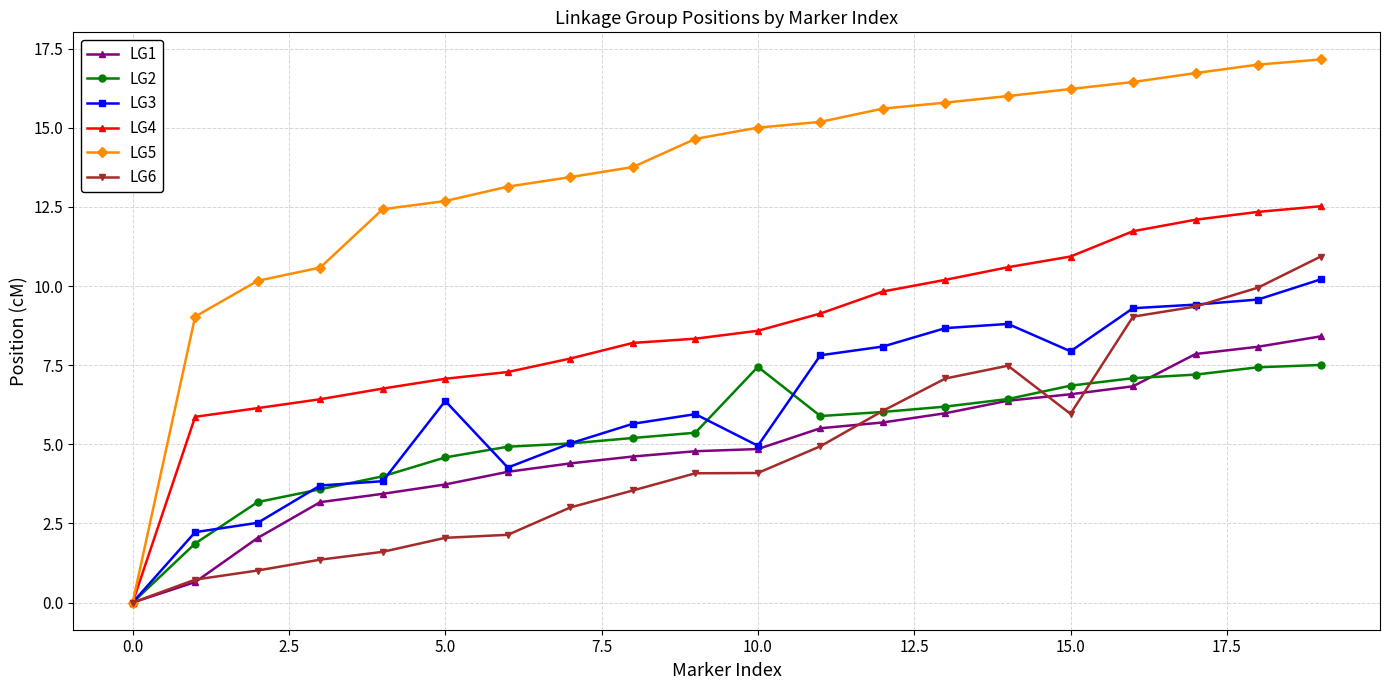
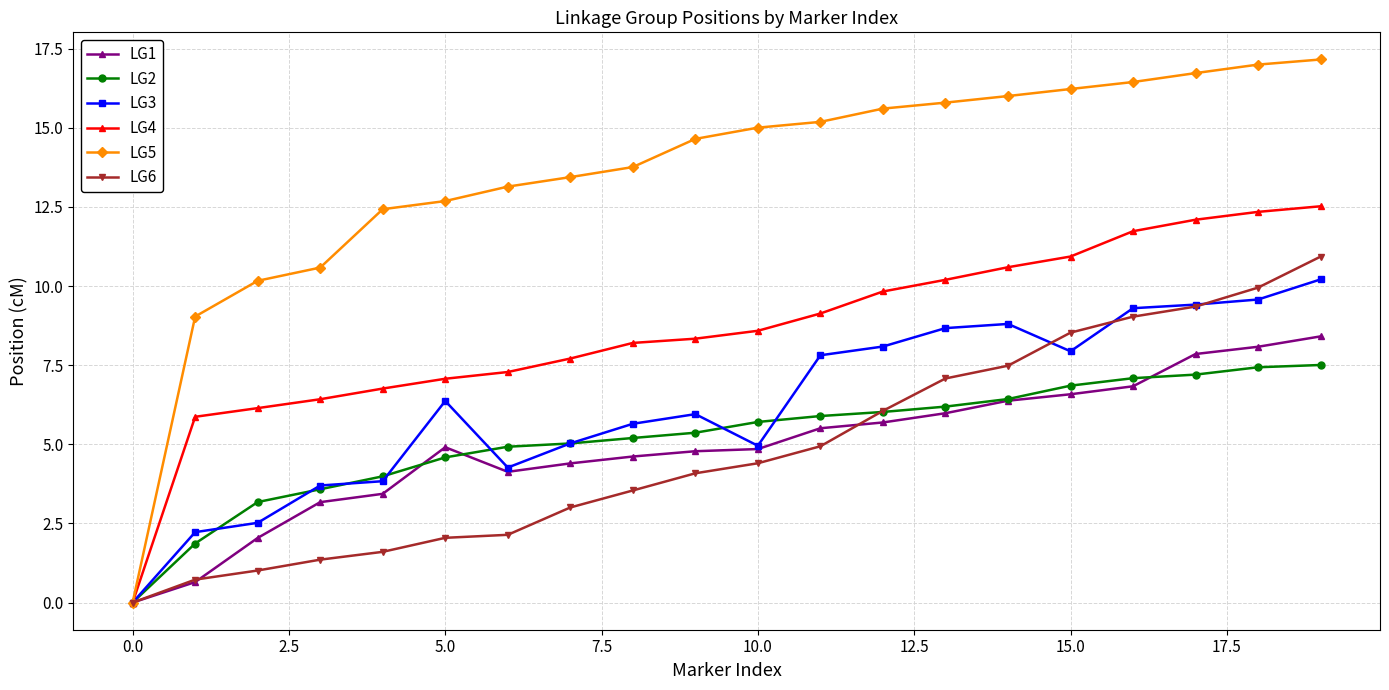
LG1, 5.0: 3.7 -> 4.9
LG2, 10.0: 7.4 -> 5.7
LG6, 10.0: 4.1 -> 4.4
LG6, 15.0: 6.0 -> 8.5
